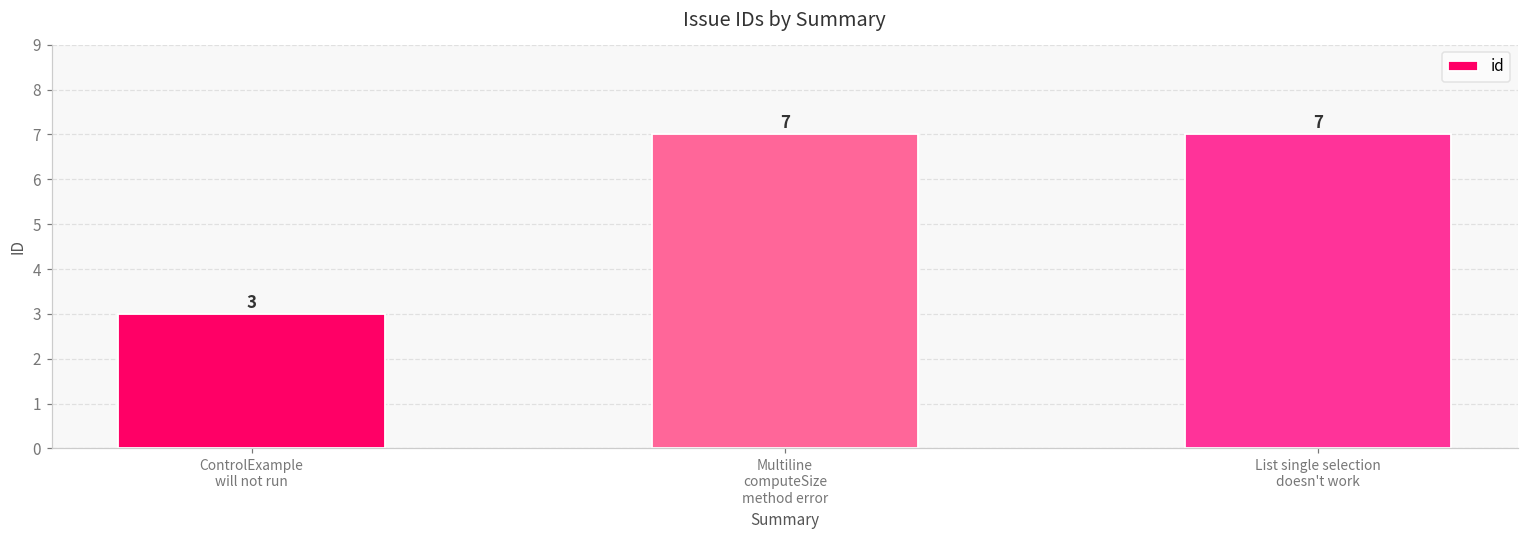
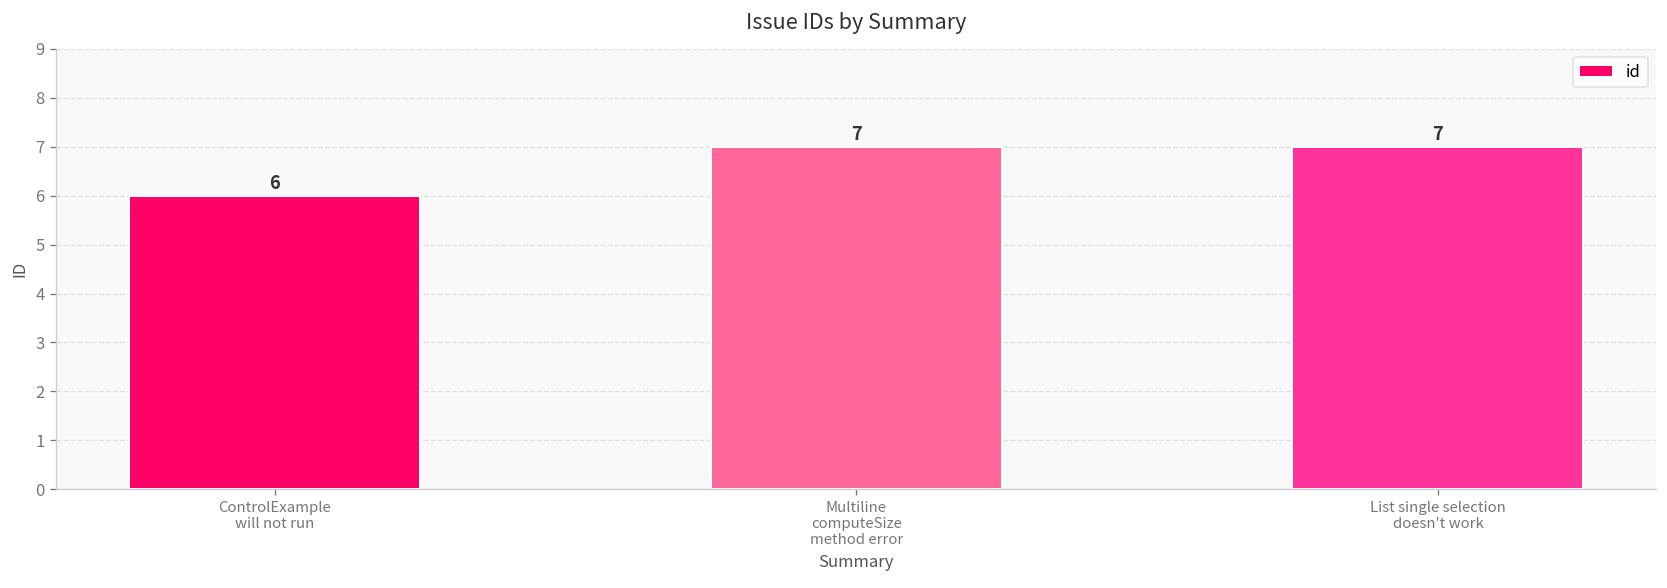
ControlExample will not run: 3 -> 6
